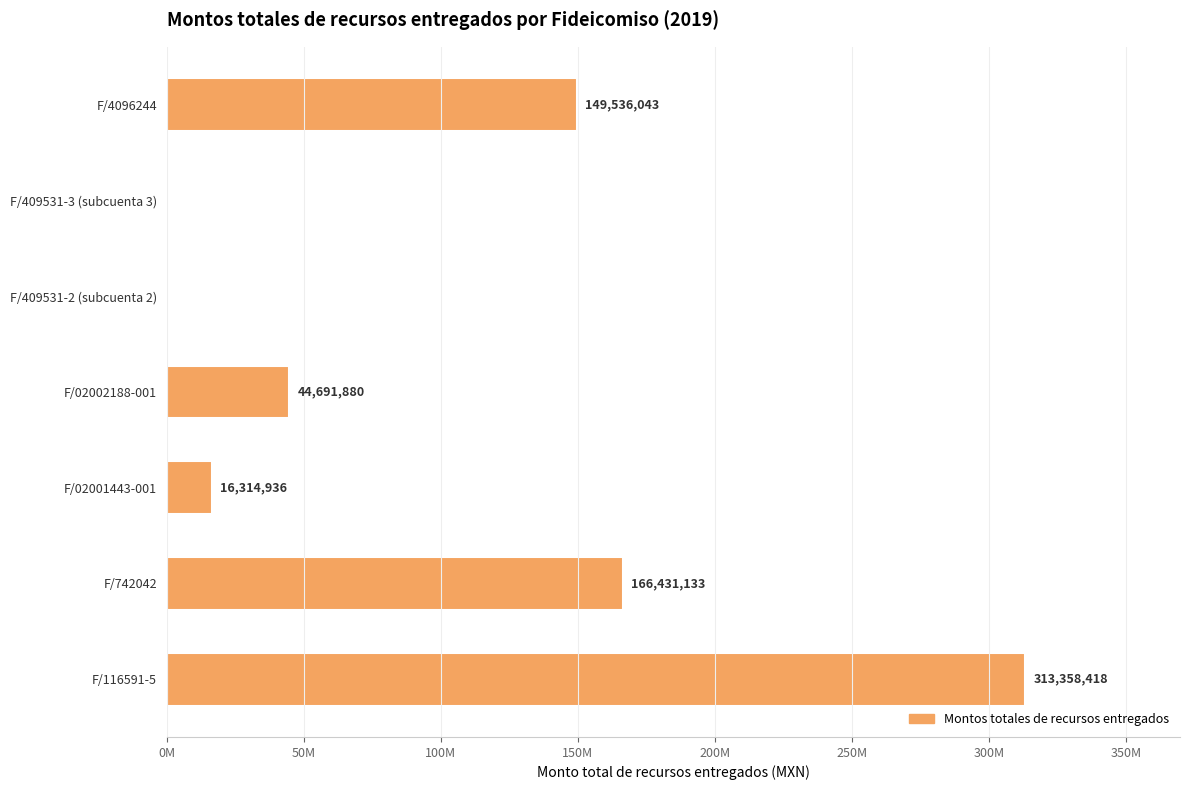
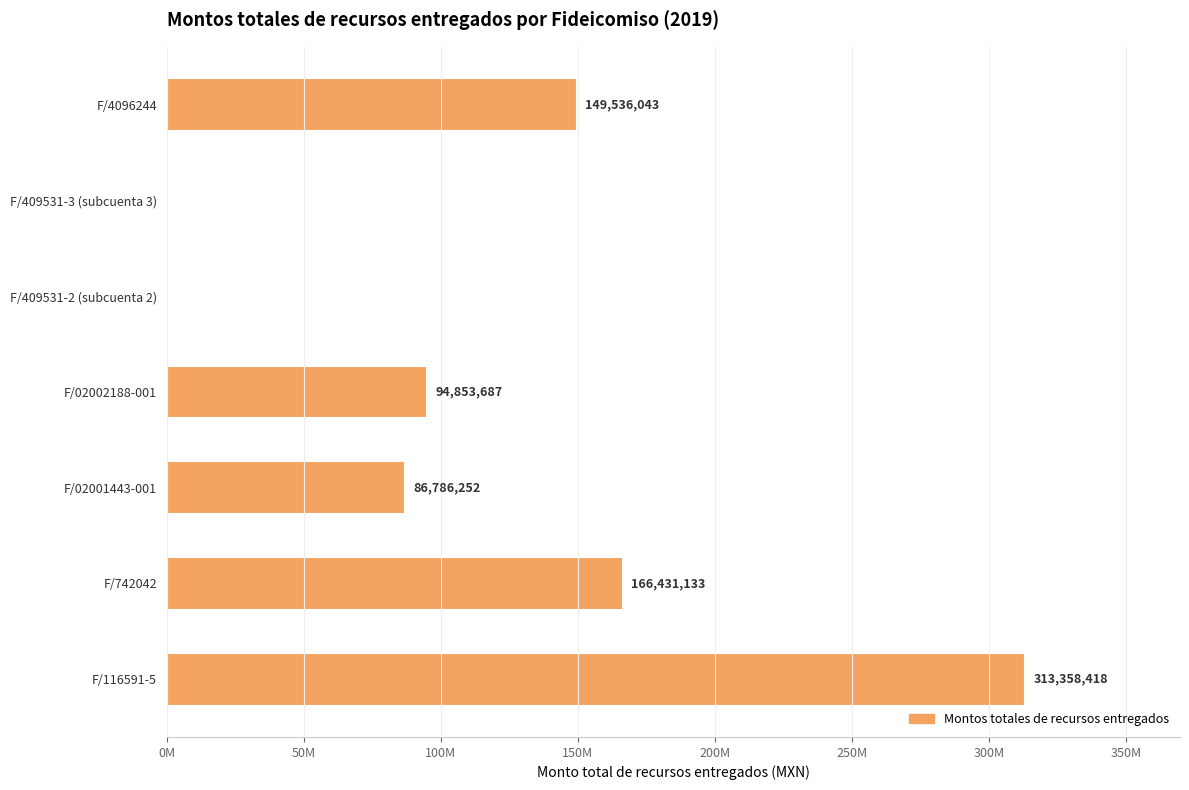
F/02002188-001: 44,691,880 -> 94,853,687
F/02001443-001: 16,314,936 -> 86,786,252
